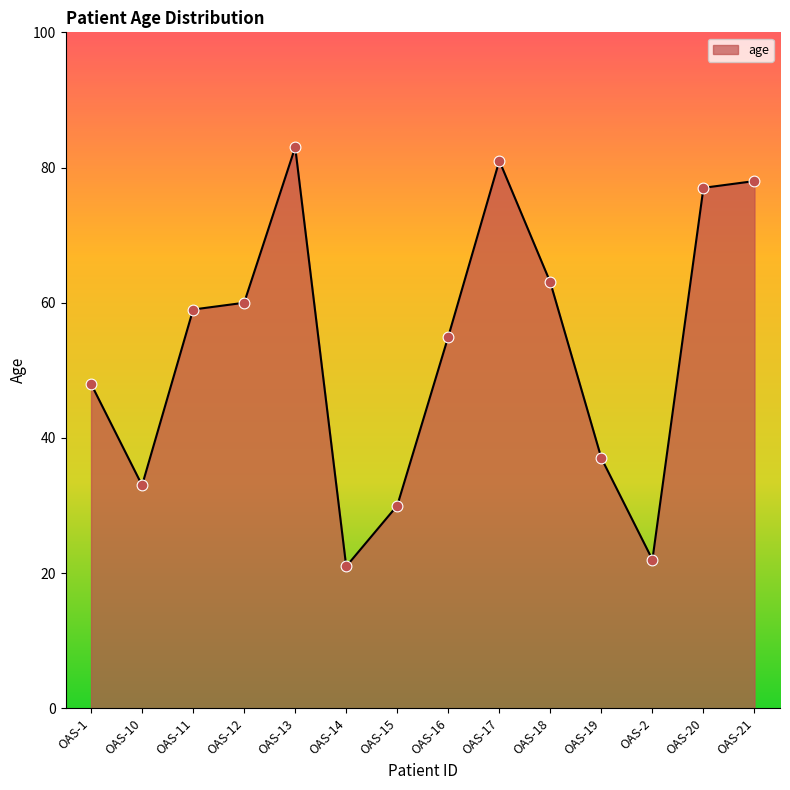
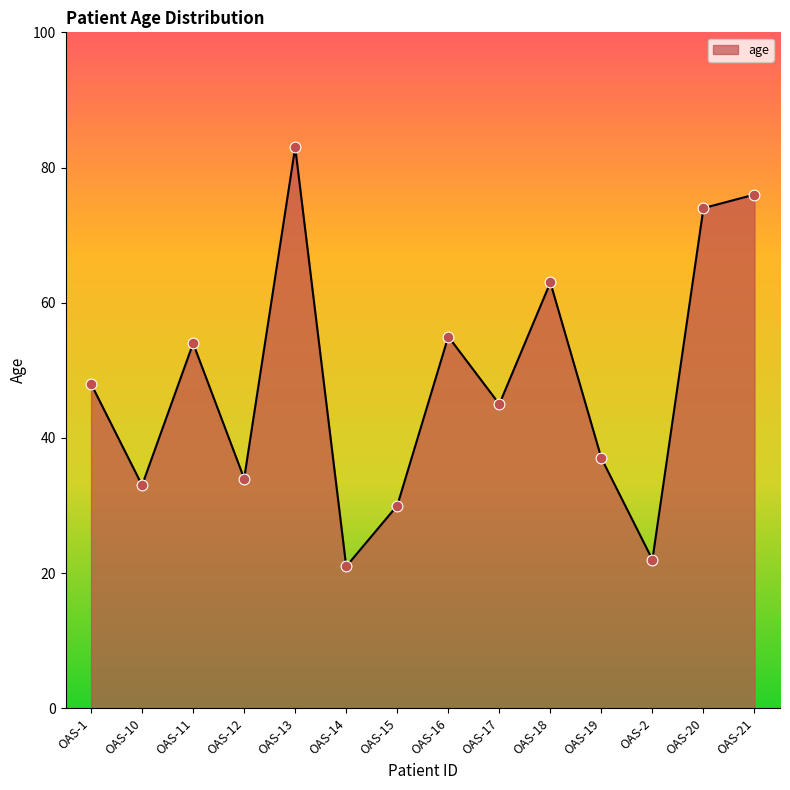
OAS-11: 59 -> 54
OAS-12: 60 -> 34
OAS-17: 81 -> 45
OAS-20: 77 -> 74
OAS-21: 78 -> 76
